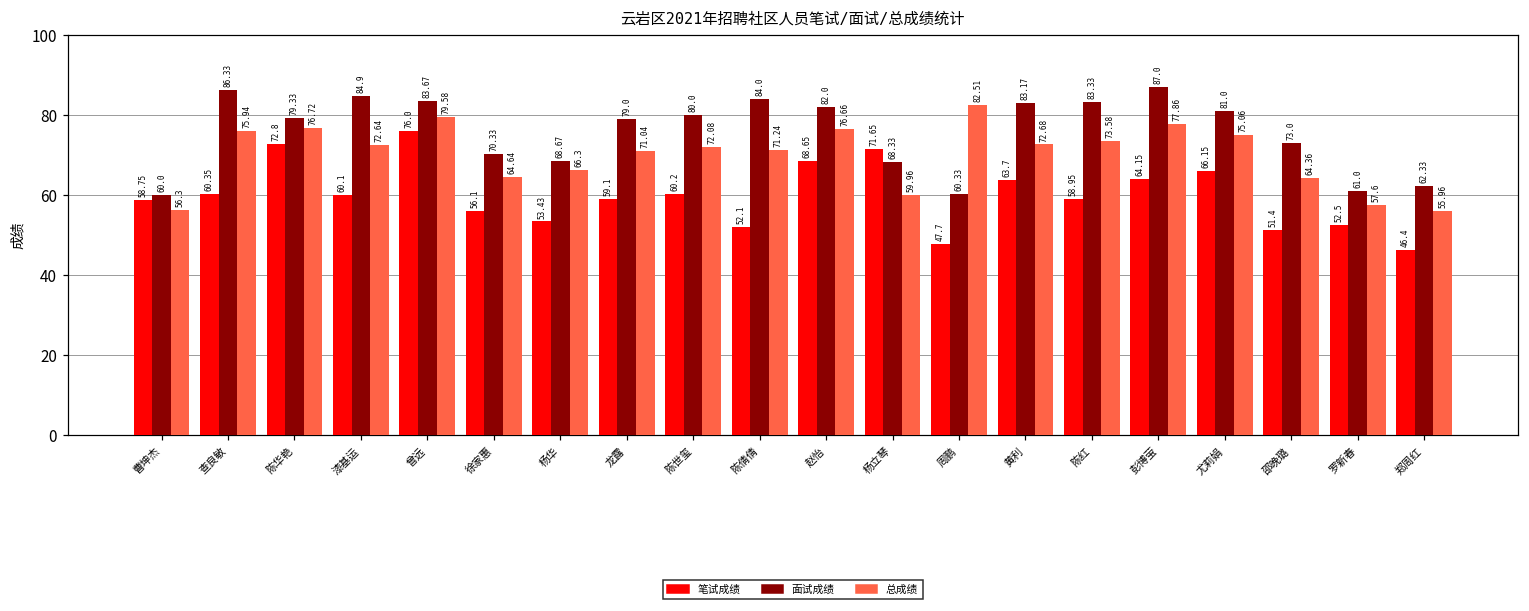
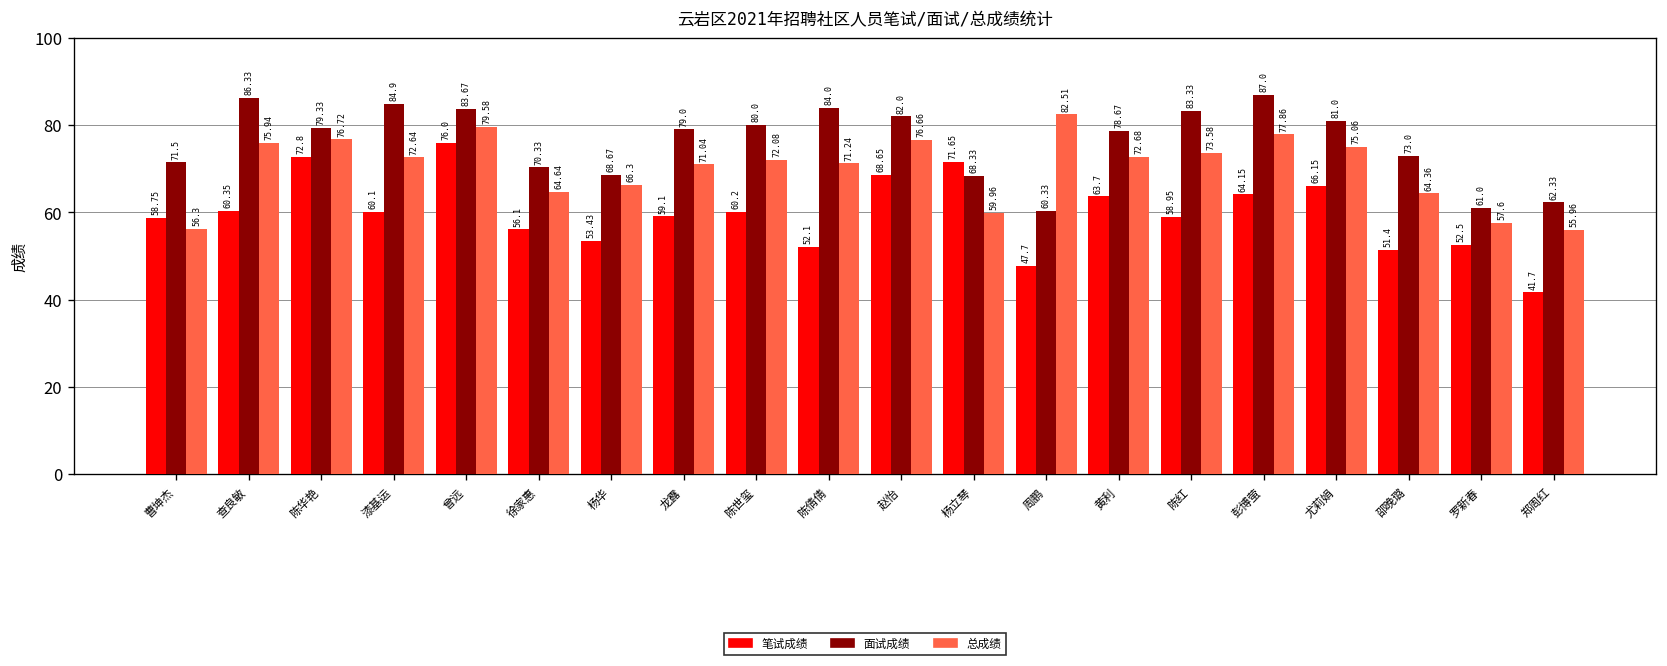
面试成绩, 曹坤杰: 60.0 -> 71.5
面试成绩, 黄利: 83.17 -> 78.67
笔试成绩, 郑周红: 46.4 -> 41.7
